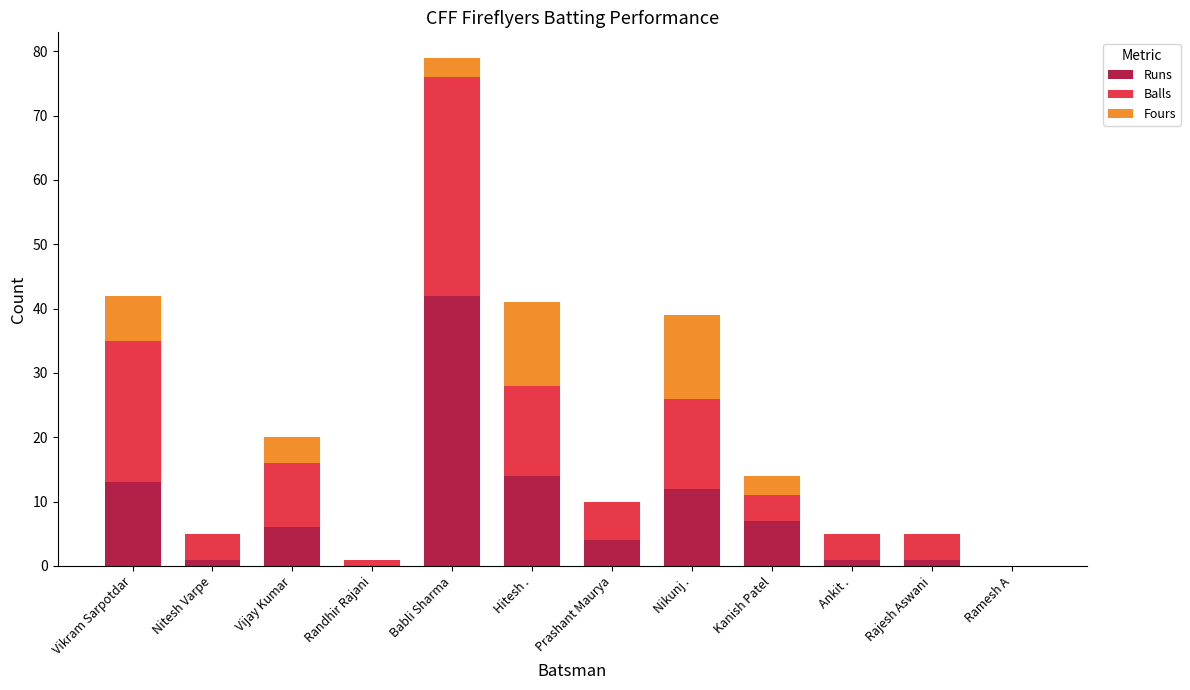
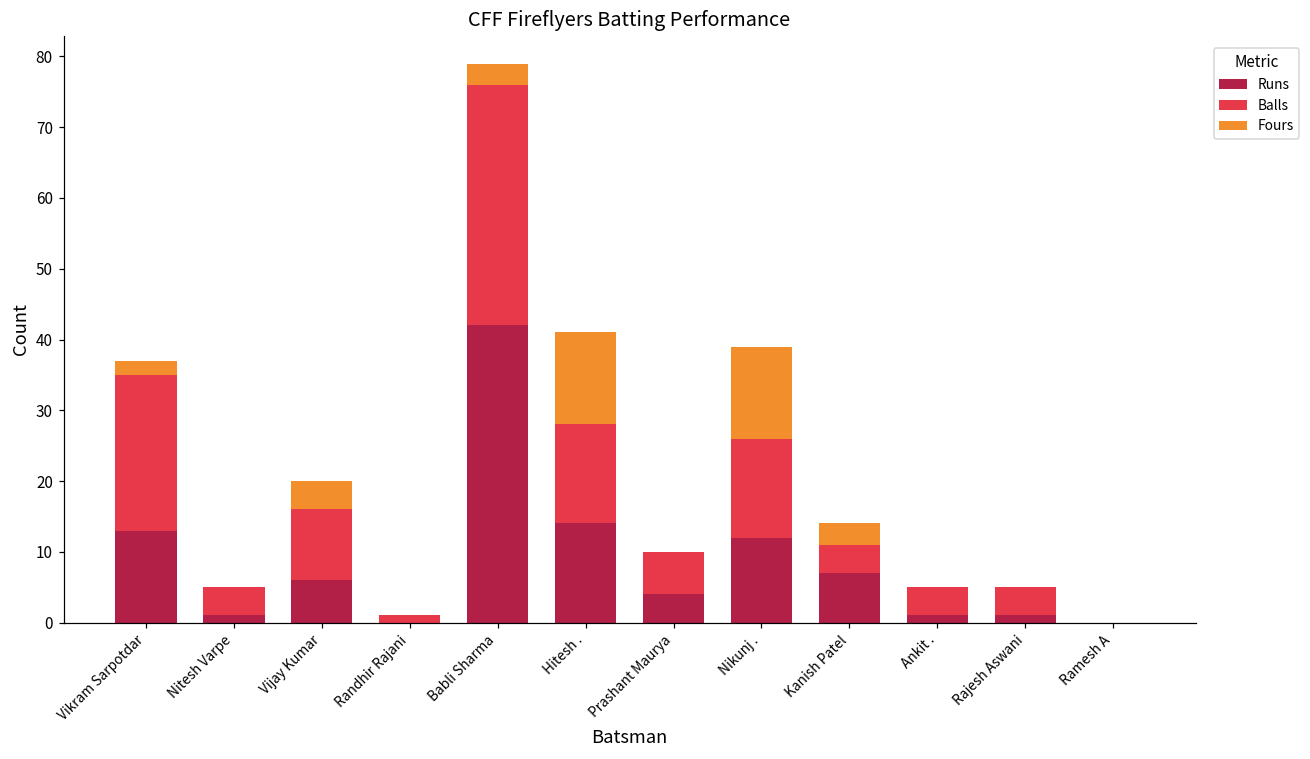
Fours, Vikram Sarpotdar: 7 -> 2
